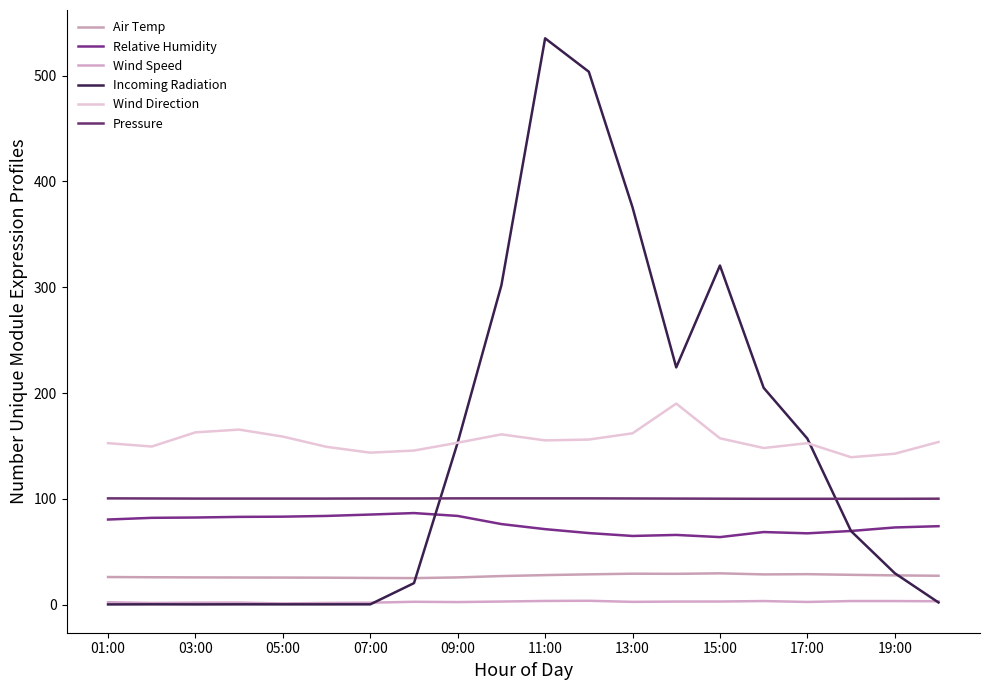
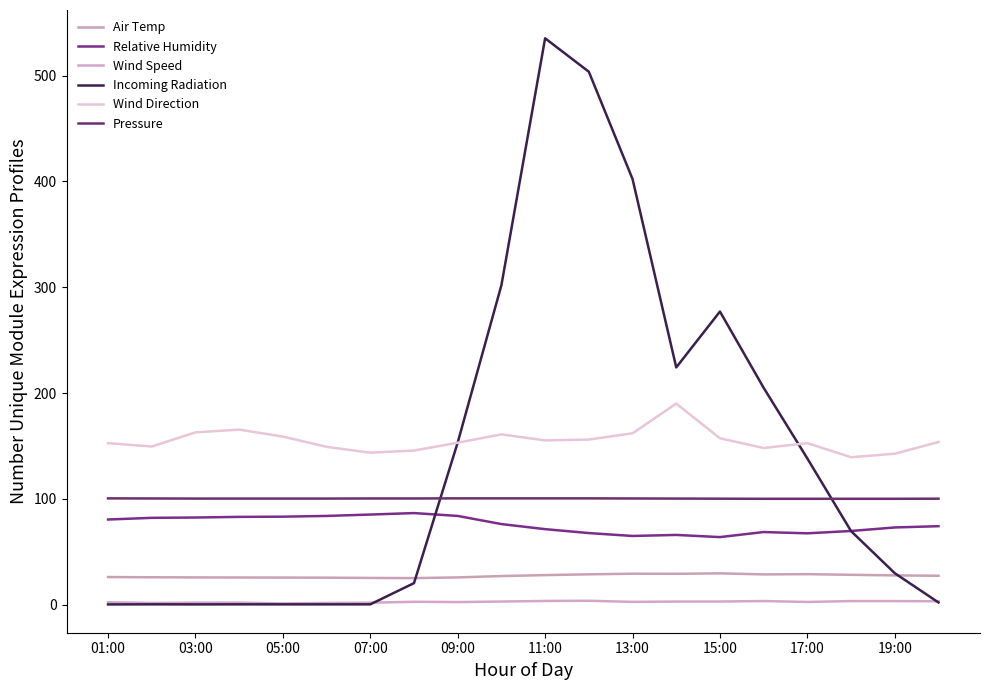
Incoming Radiation, 13:00: 376 -> 402
Incoming Radiation, 15:00: 321 -> 277
Incoming Radiation, 17:00: 157 -> 138
